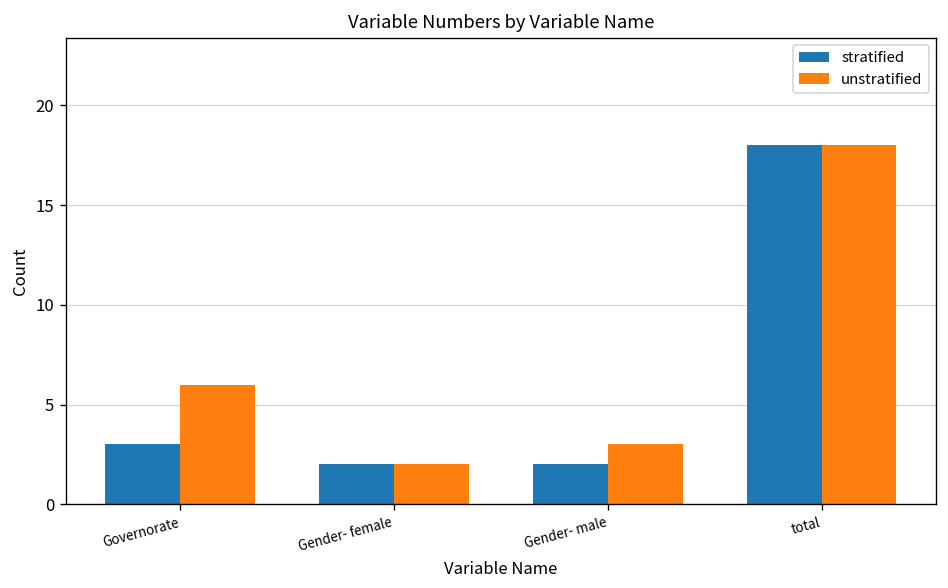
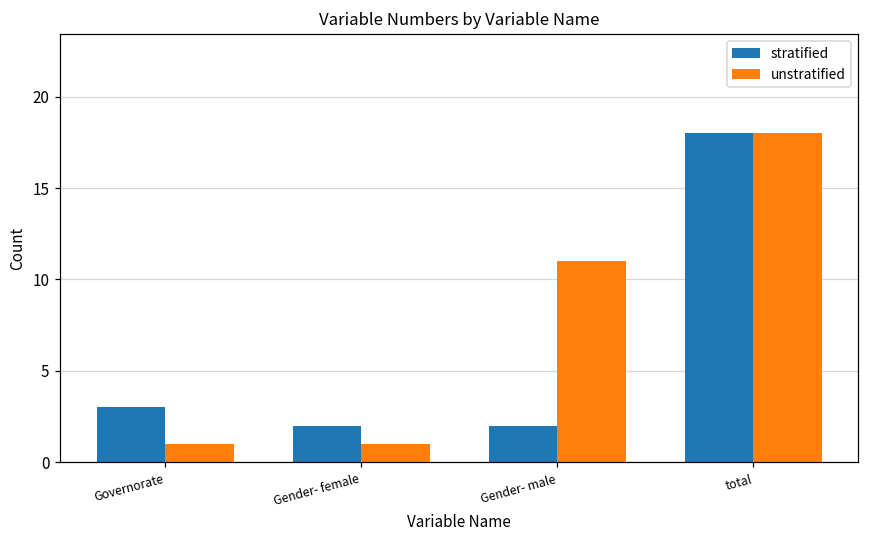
unstratified, Governorate: 6 -> 1
unstratified, Gender- female: 2 -> 1
unstratified, Gender- male: 3 -> 11
